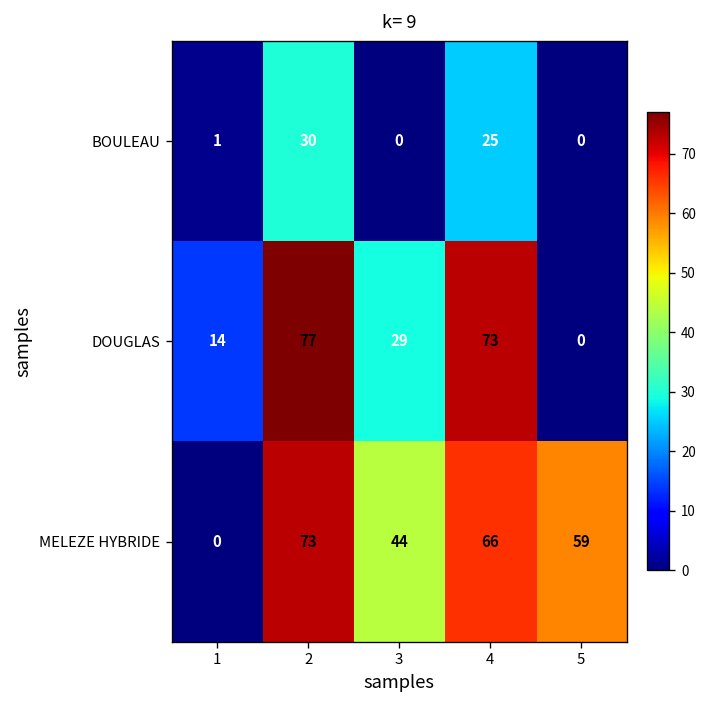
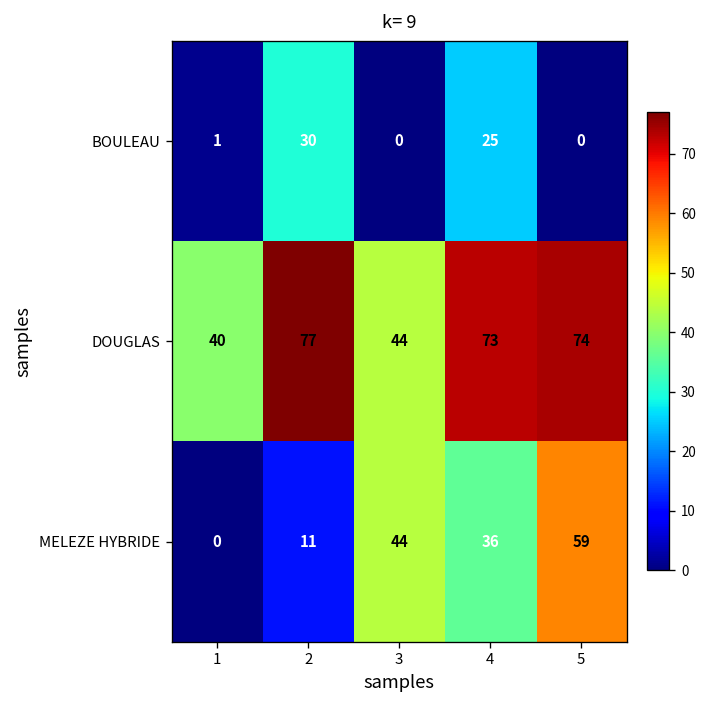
DOUGLAS, 1: 14 -> 40
DOUGLAS, 3: 29 -> 44
DOUGLAS, 5: 0 -> 74
MELEZE HYBRIDE, 2: 73 -> 11
MELEZE HYBRIDE, 4: 66 -> 36
